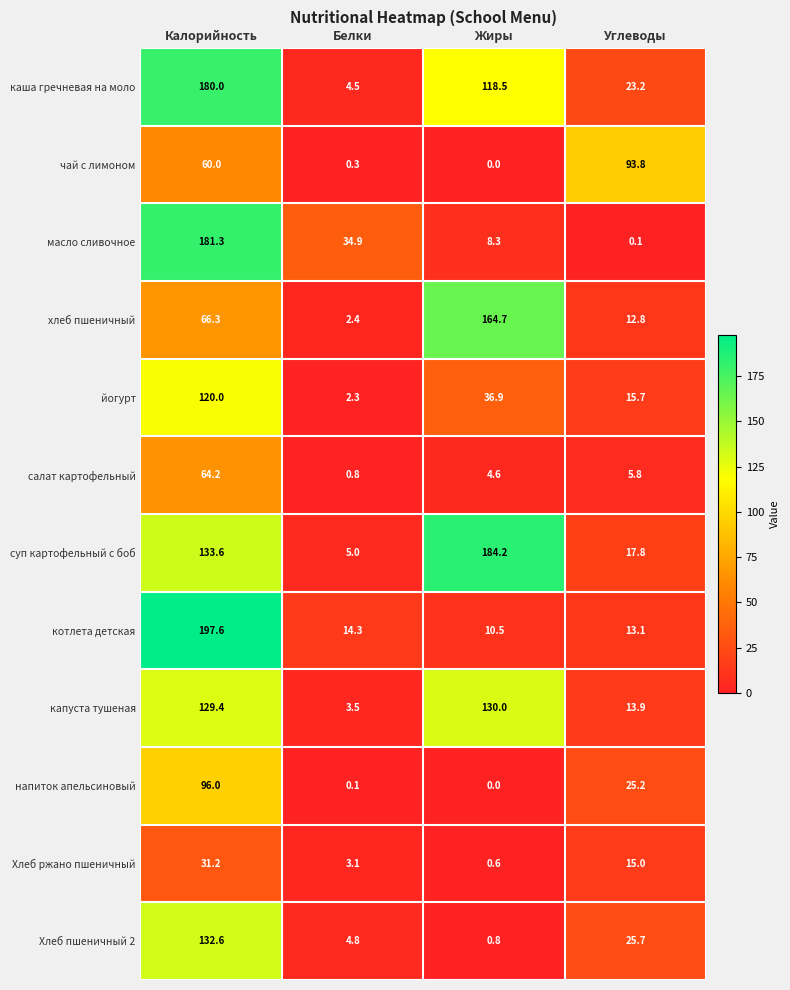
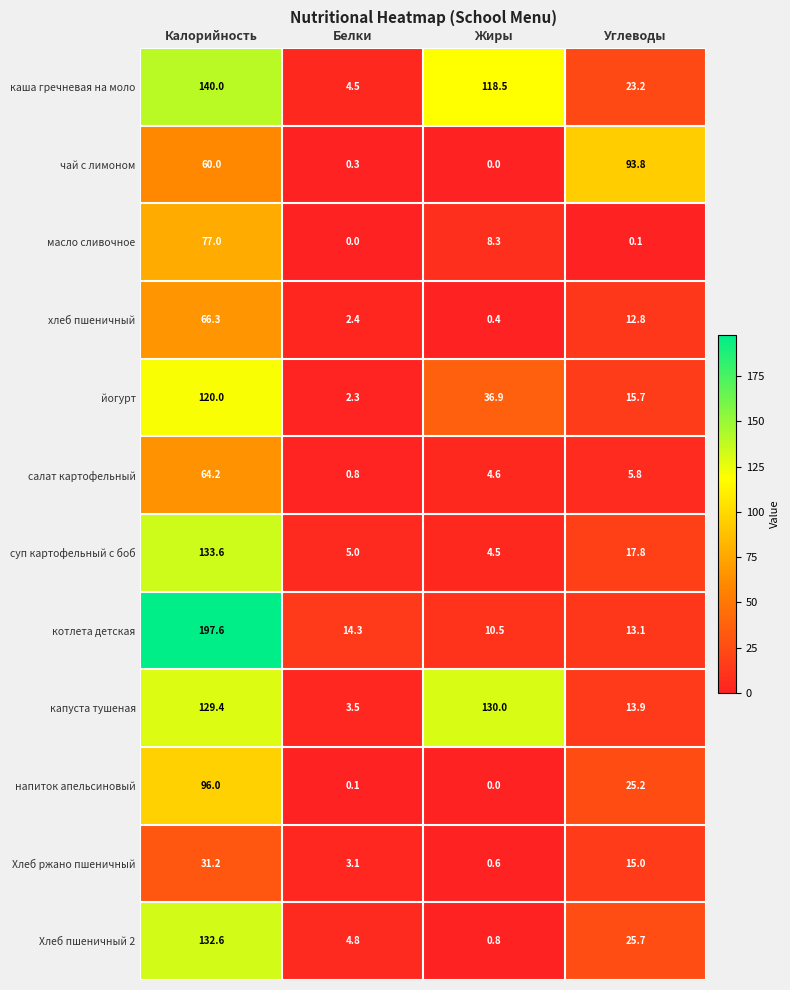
каша гречневая на моло, Калорийность: 180.0 -> 140.0
масло сливочное, Калорийность: 181.3 -> 77.0
масло сливочное, Белки: 34.9 -> 0.0
хлеб пшеничный, Жиры: 164.7 -> 0.4
суп картофельный с боб, Жиры: 184.2 -> 4.5
